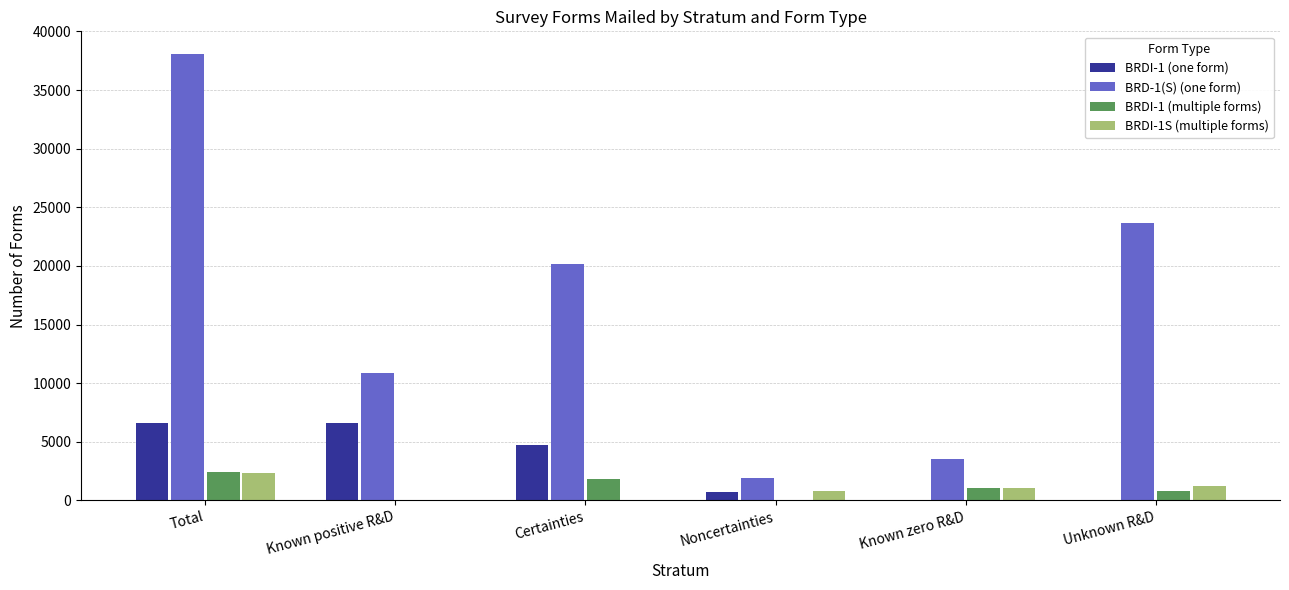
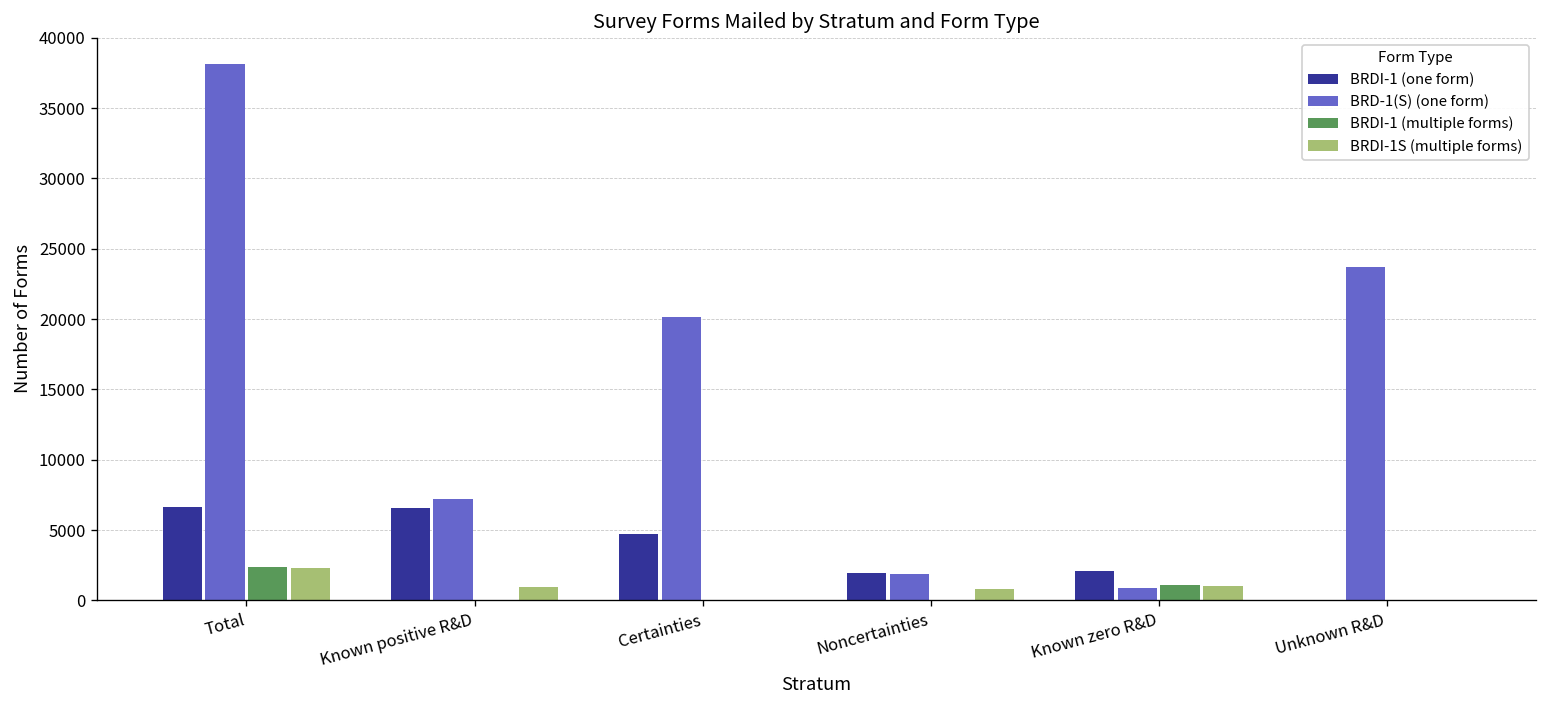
BRD-1(S) (one form), Known positive R&D: 10900 -> 7200
BRDI-1S (multiple forms), Known positive R&D: 0 -> 900
BRDI-1 (multiple forms), Certainties: 1900 -> 0
BRDI-1 (one form), Noncertainties: 700 -> 2000
BRDI-1 (one form), Known zero R&D: 0 -> 2100
BRD-1(S) (one form), Known zero R&D: 3500 -> 900
BRDI-1 (multiple forms), Unknown R&D: 800 -> 0
BRDI-1S (multiple forms), Unknown R&D: 1200 -> 0
